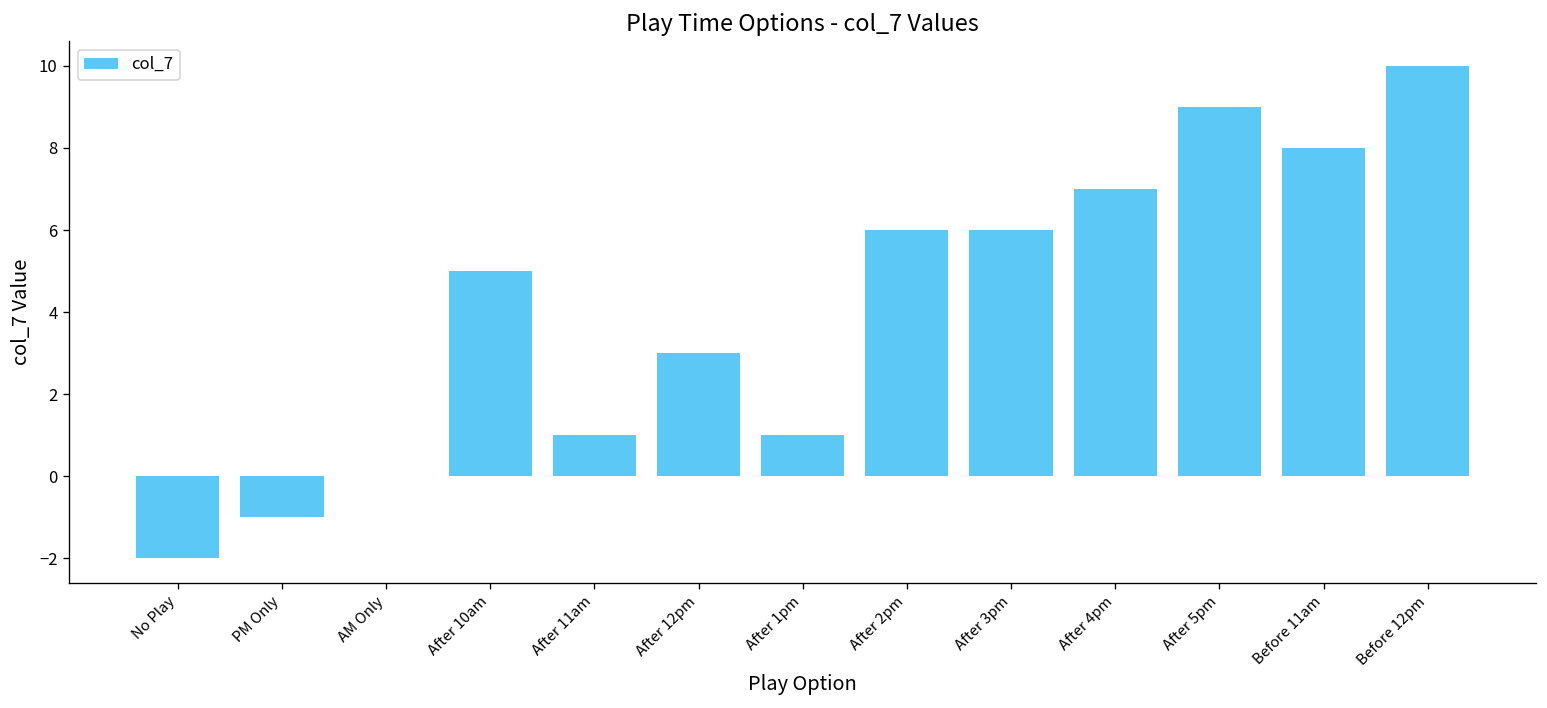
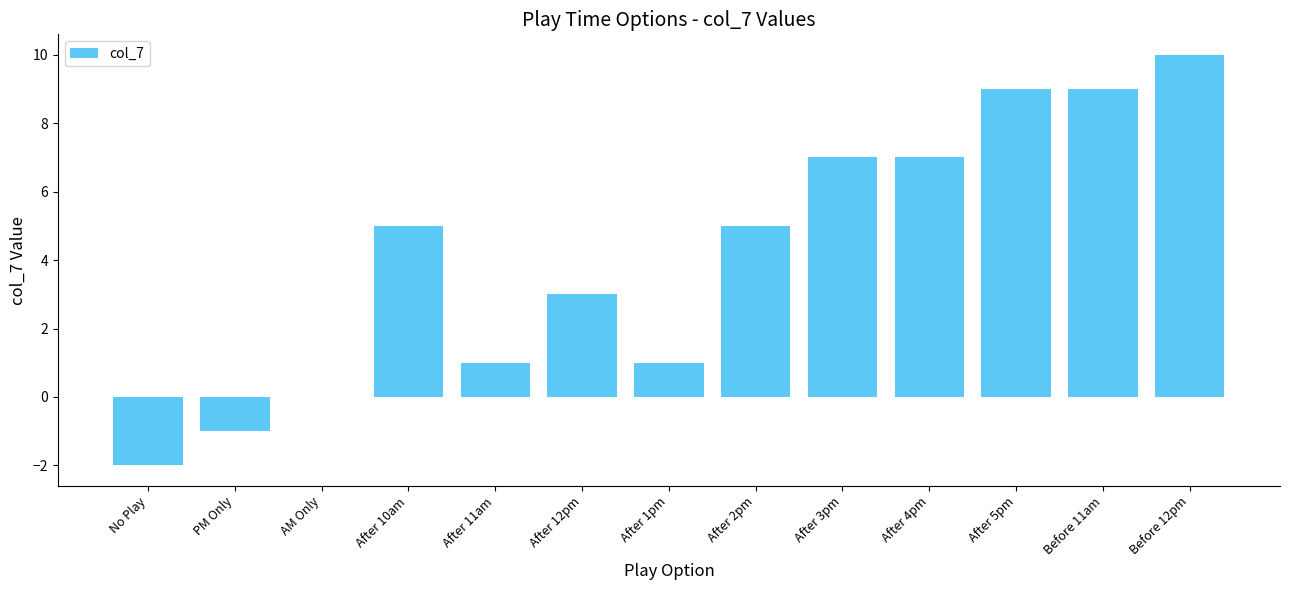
After 2pm: 6 -> 5
After 3pm: 6 -> 7
Before 11am: 8 -> 9
